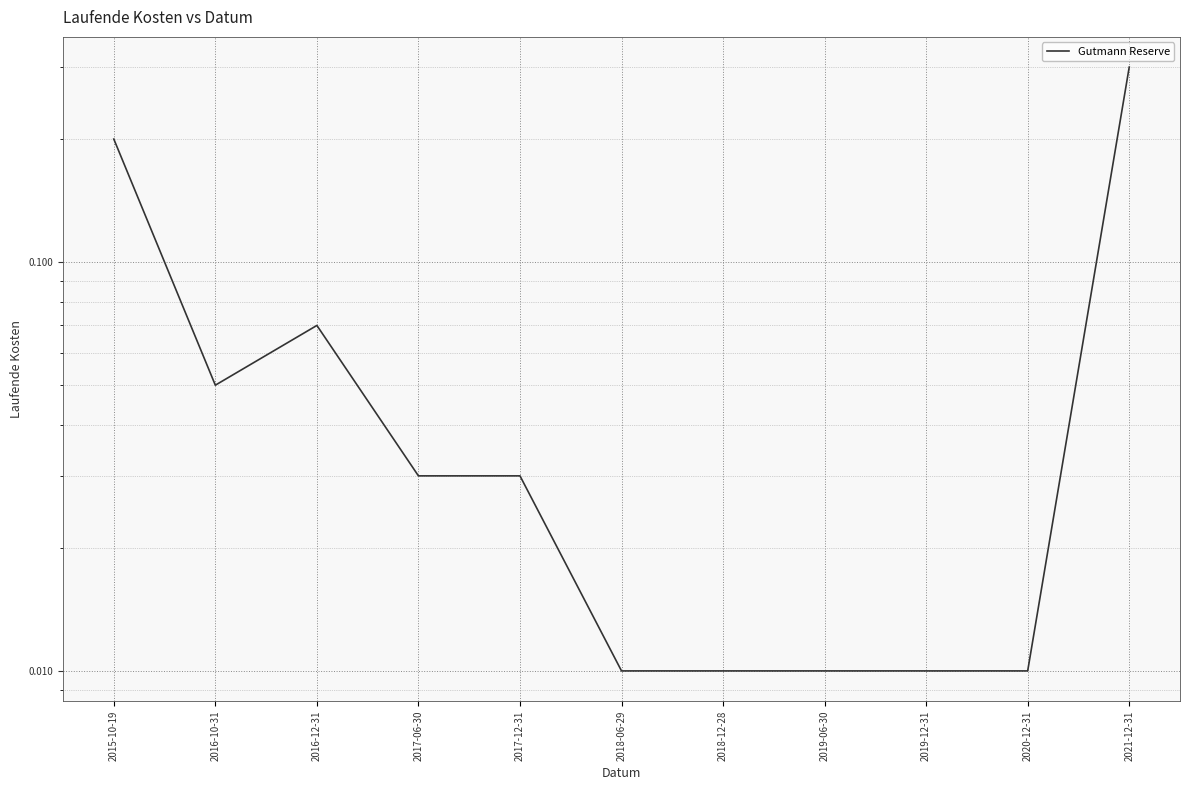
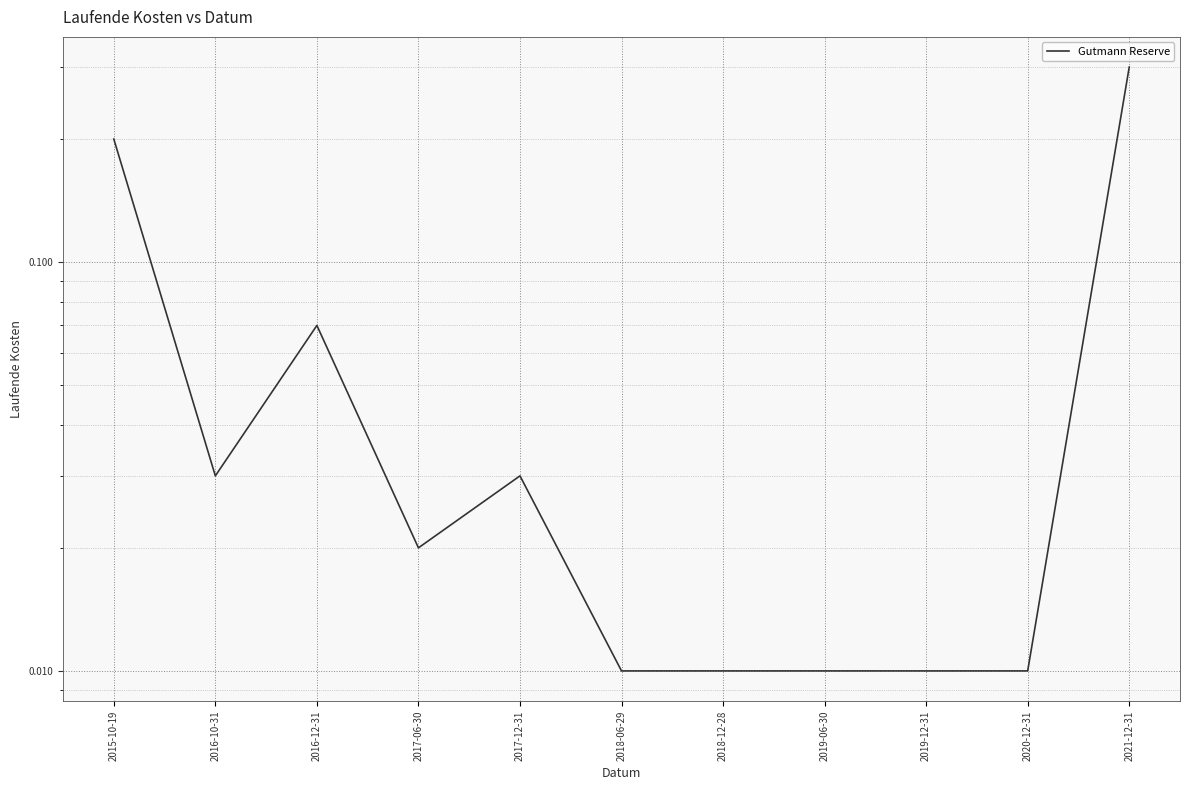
2016-10-31: 0.05 -> 0.03
2017-06-30: 0.03 -> 0.02
